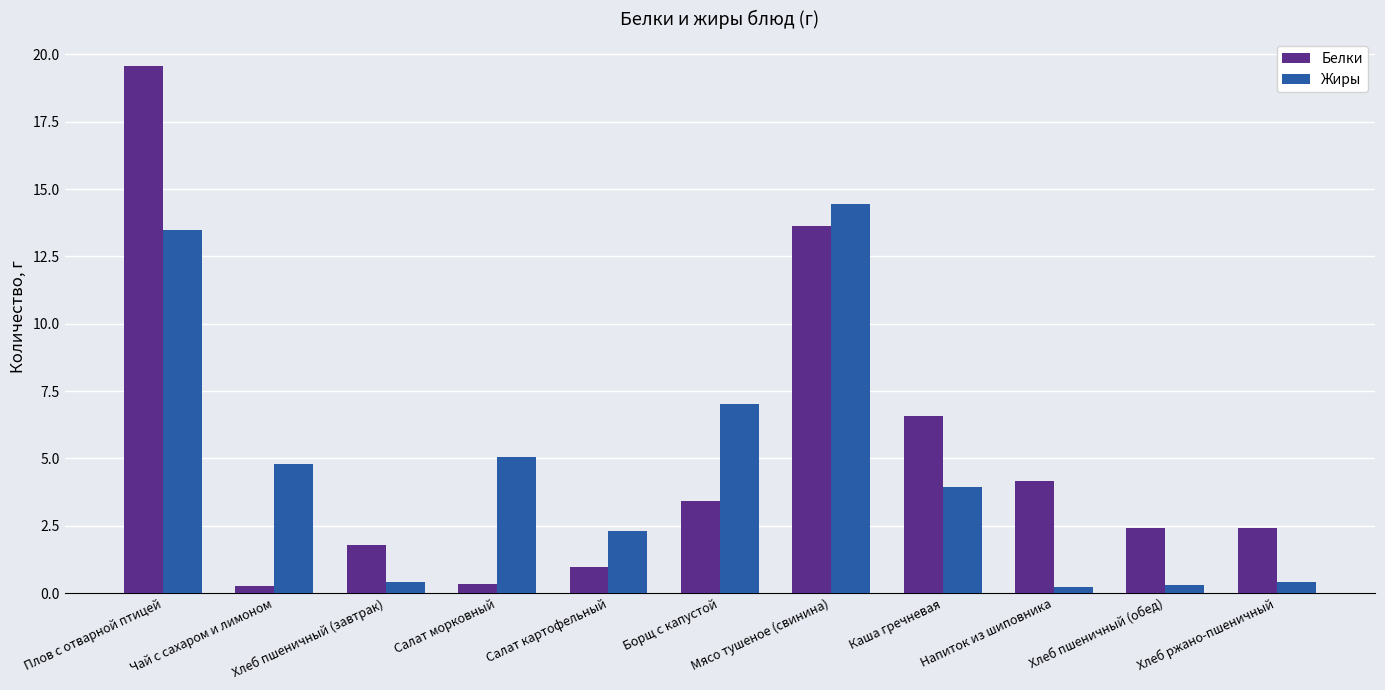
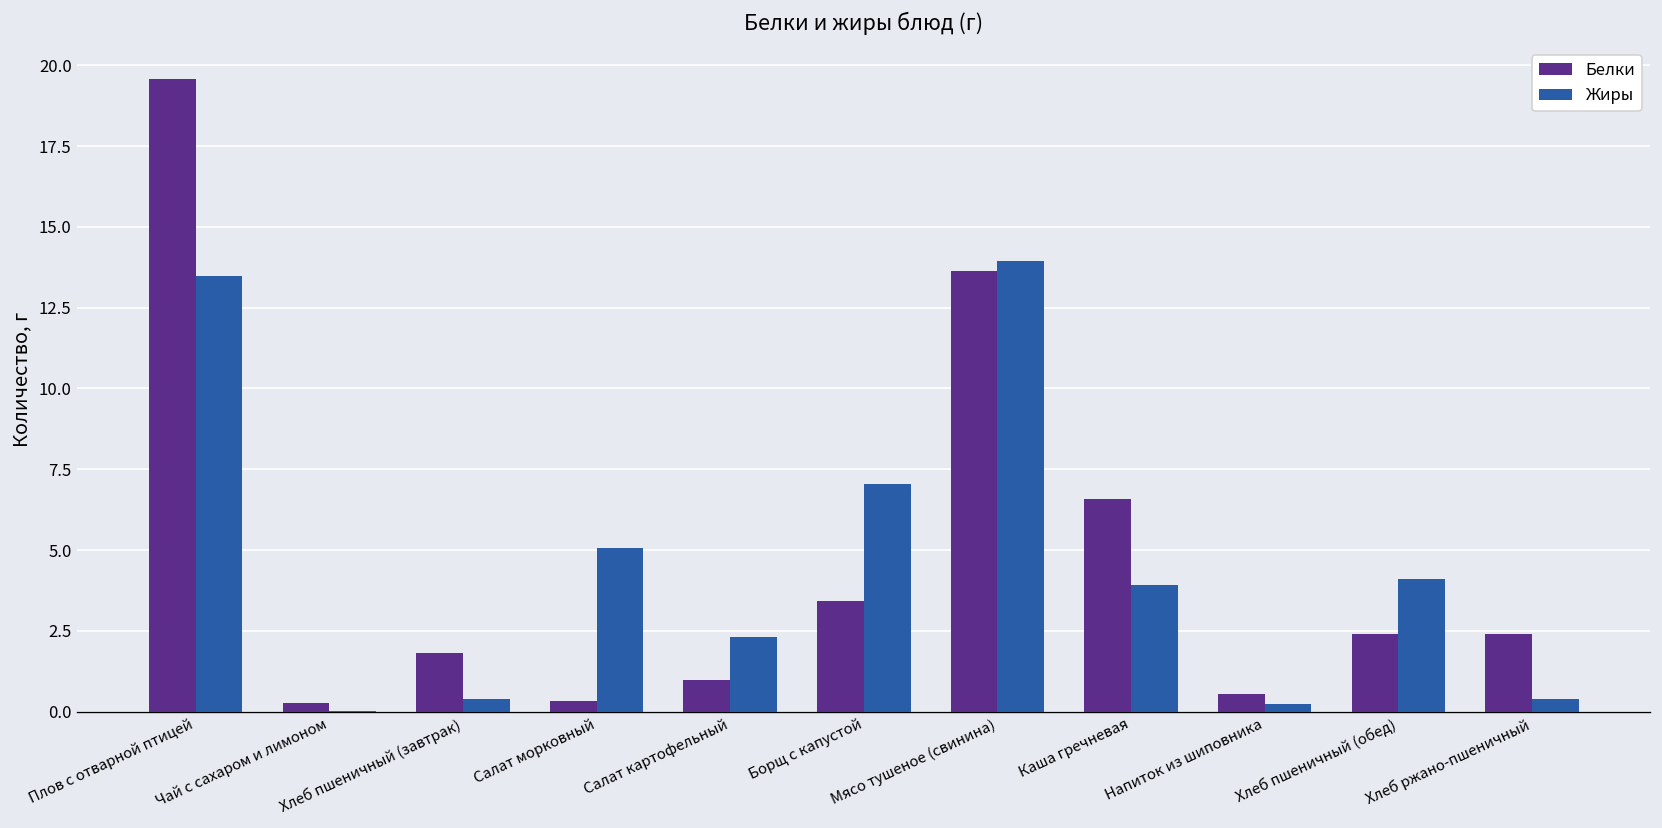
Жиры, Чай с сахаром и лимоном: 4.8 -> 0.0
Жиры, Мясо тушеное (свинина): 14.5 -> 14.0
Белки, Напиток из шиповника: 4.2 -> 0.5
Жиры, Хлеб пшеничный (обед): 0.3 -> 4.1
